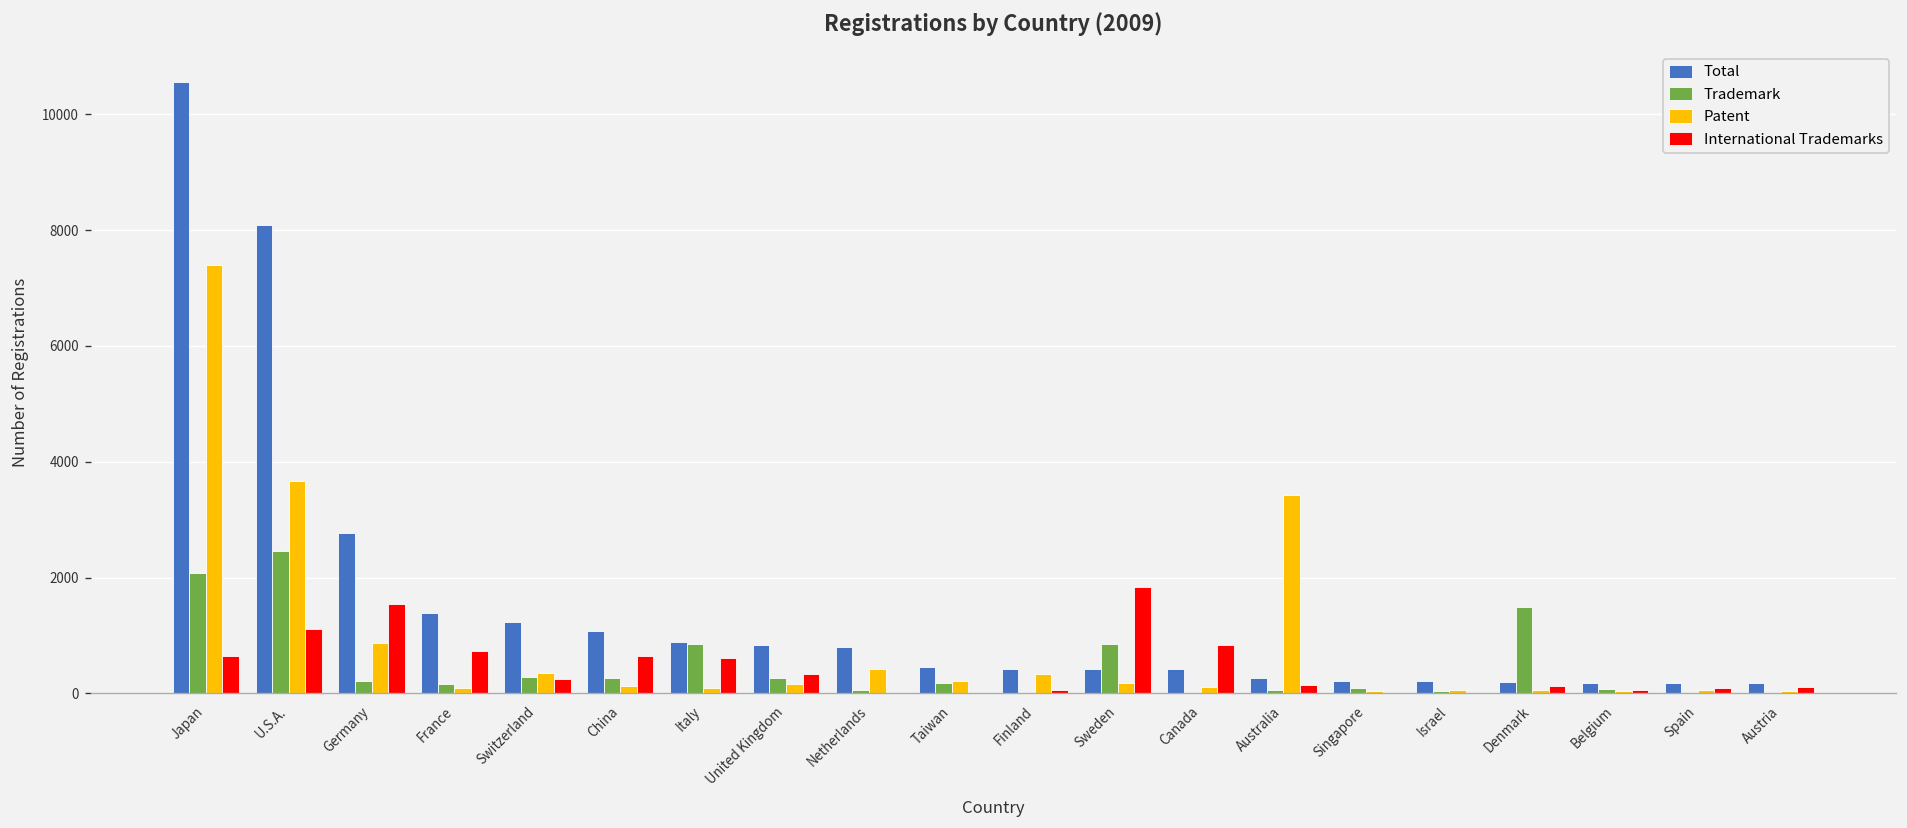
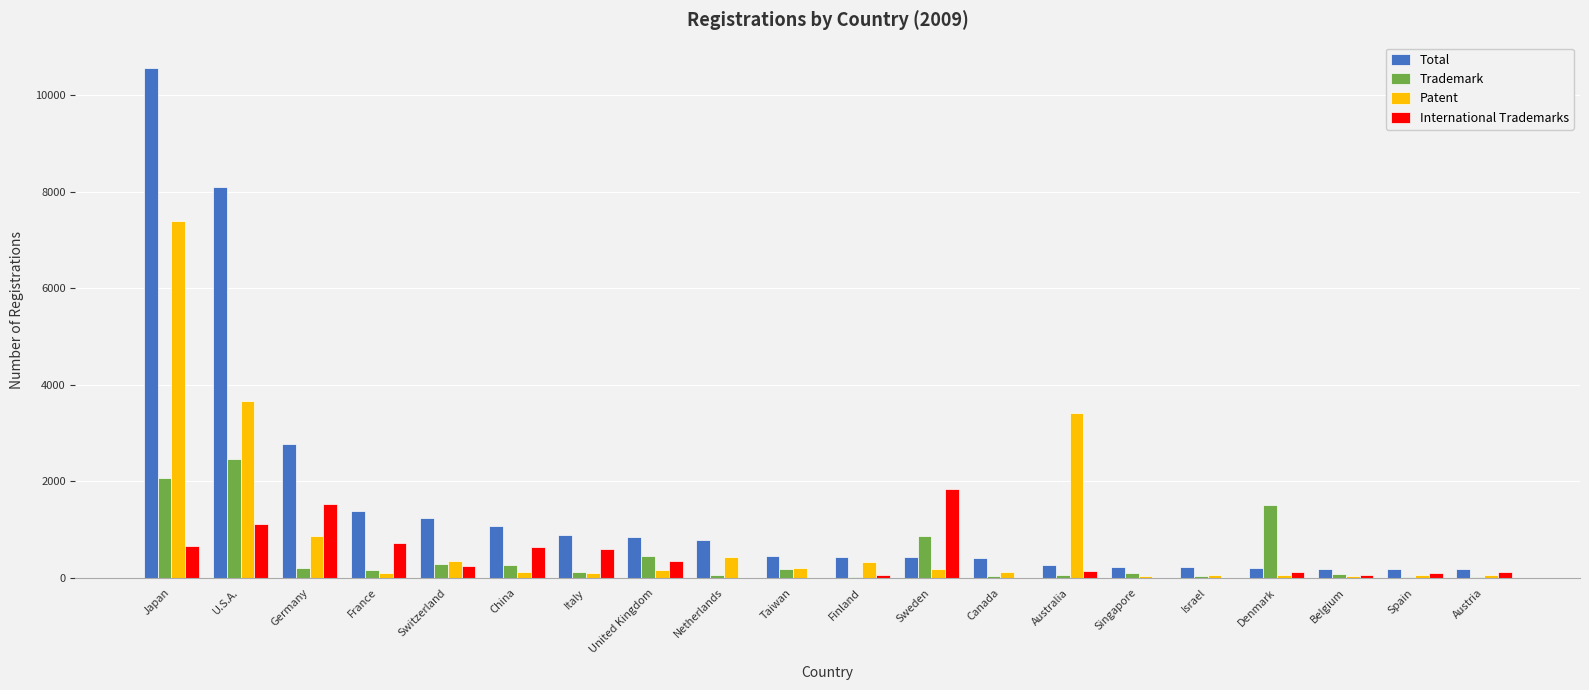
Trademark, Italy: 900 -> 100
Trademark, United Kingdom: 300 -> 400
International Trademarks, Canada: 800 -> 0
